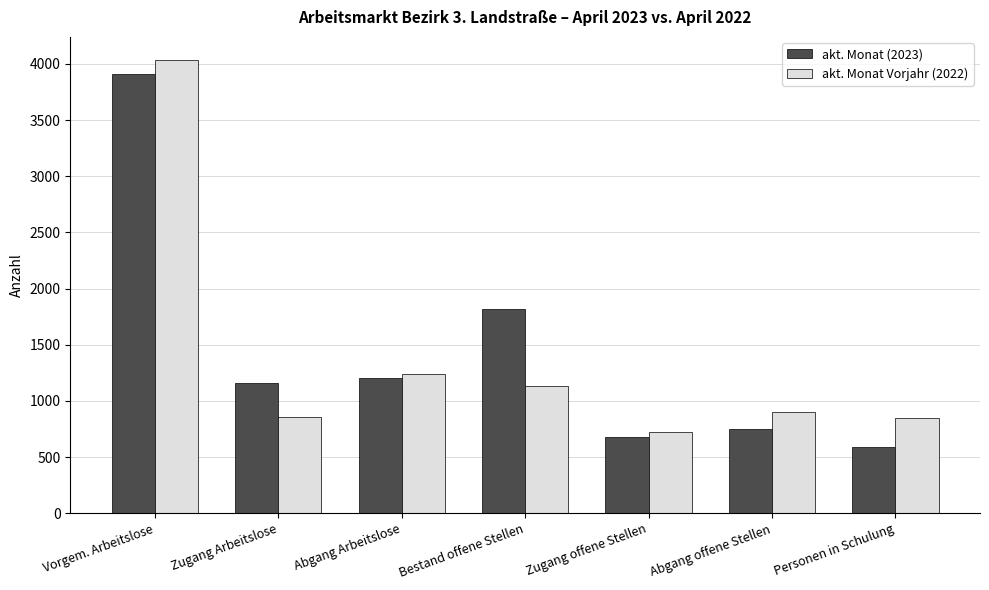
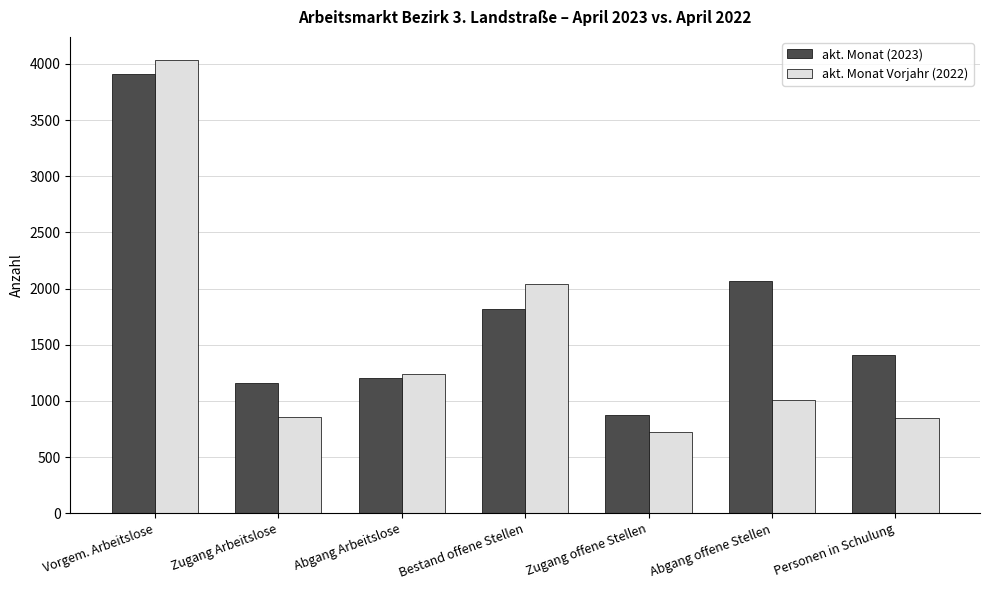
akt. Monat Vorjahr (2022), Bestand offene Stellen: 1130 -> 2040
akt. Monat (2023), Zugang offene Stellen: 680 -> 870
akt. Monat (2023), Abgang offene Stellen: 750 -> 2070
akt. Monat Vorjahr (2022), Abgang offene Stellen: 900 -> 1010
akt. Monat (2023), Personen in Schulung: 590 -> 1410
